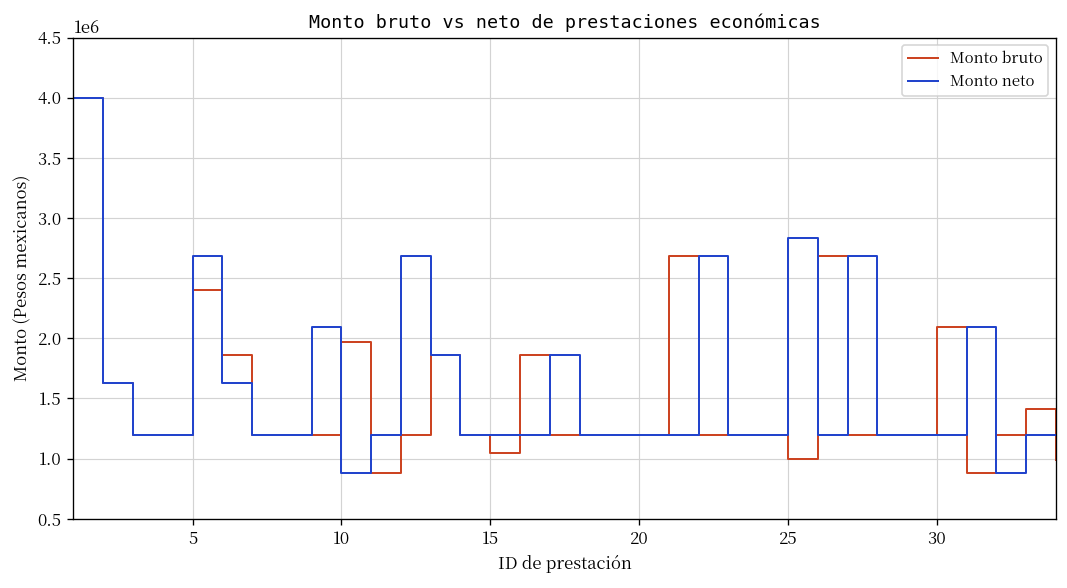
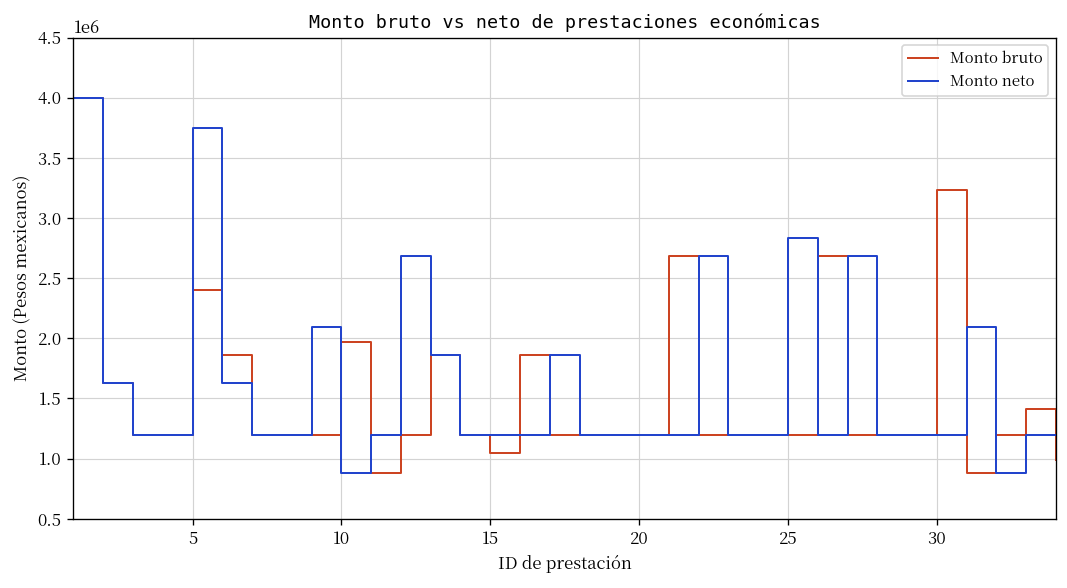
Monto neto, 5: 2690000 -> 3750000
Monto bruto, 25: 1000000 -> 1200000
Monto bruto, 30: 2100000 -> 3230000
